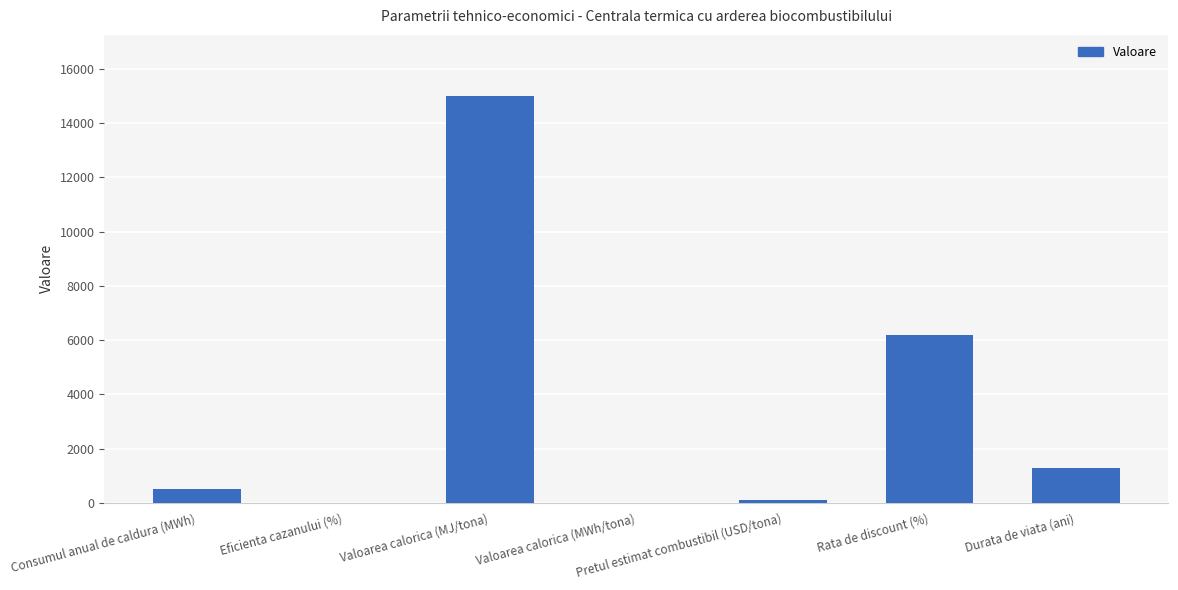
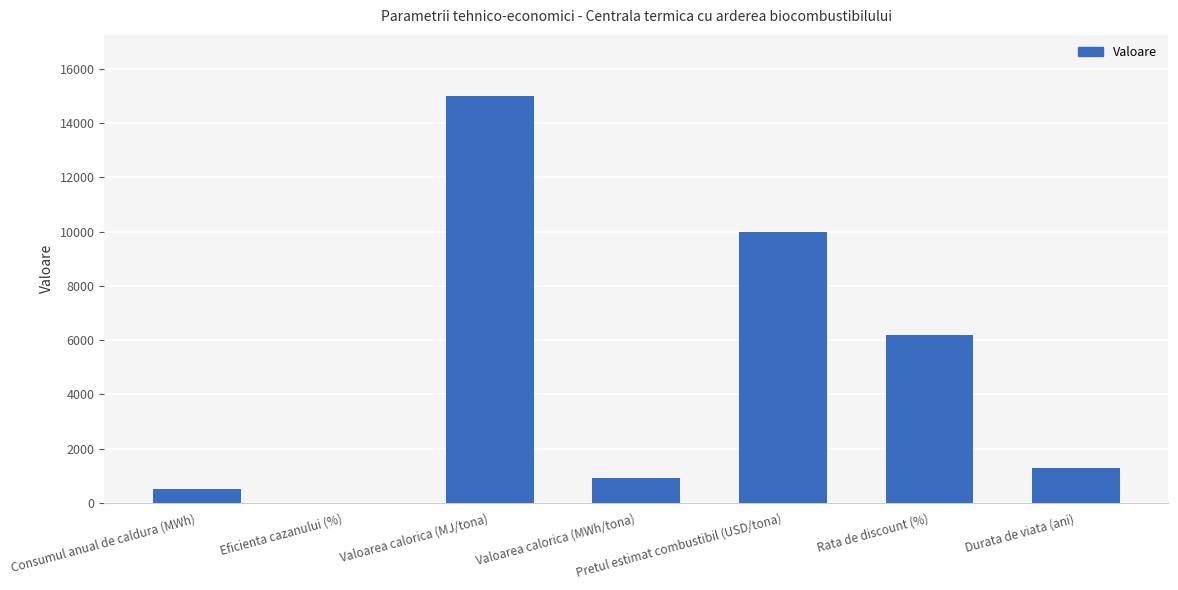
Valoarea calorica (MWh/tona): 0 -> 900
Pretul estimat combustibil (USD/tona): 100 -> 10000
